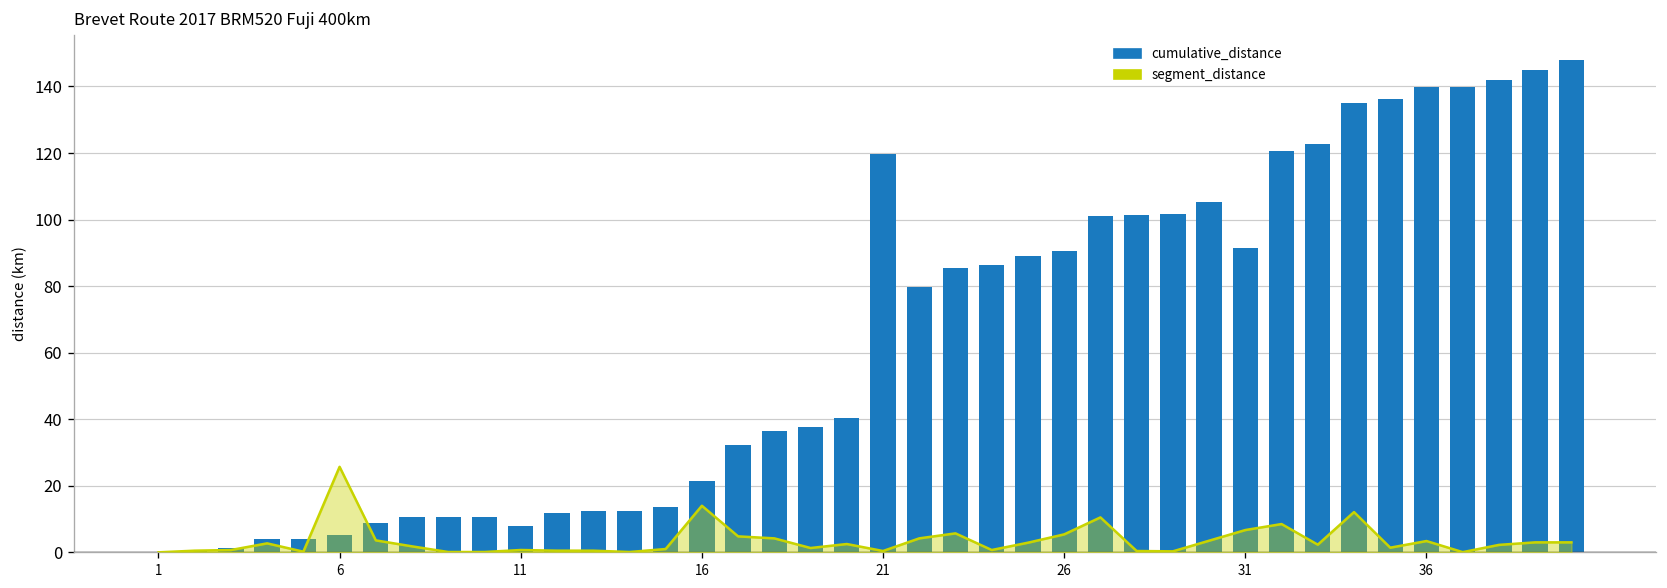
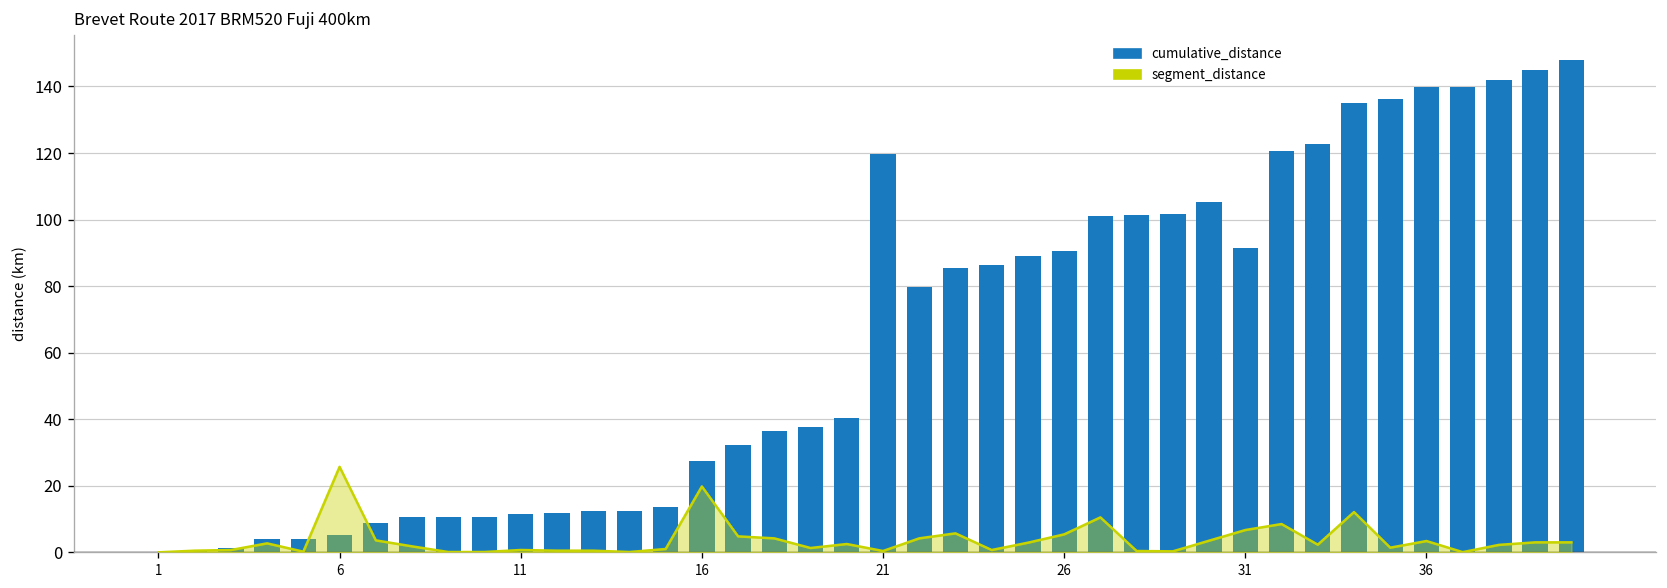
cumulative_distance, 11: 8 -> 11
cumulative_distance, 16: 21 -> 28
segment_distance, 16: 14 -> 20
